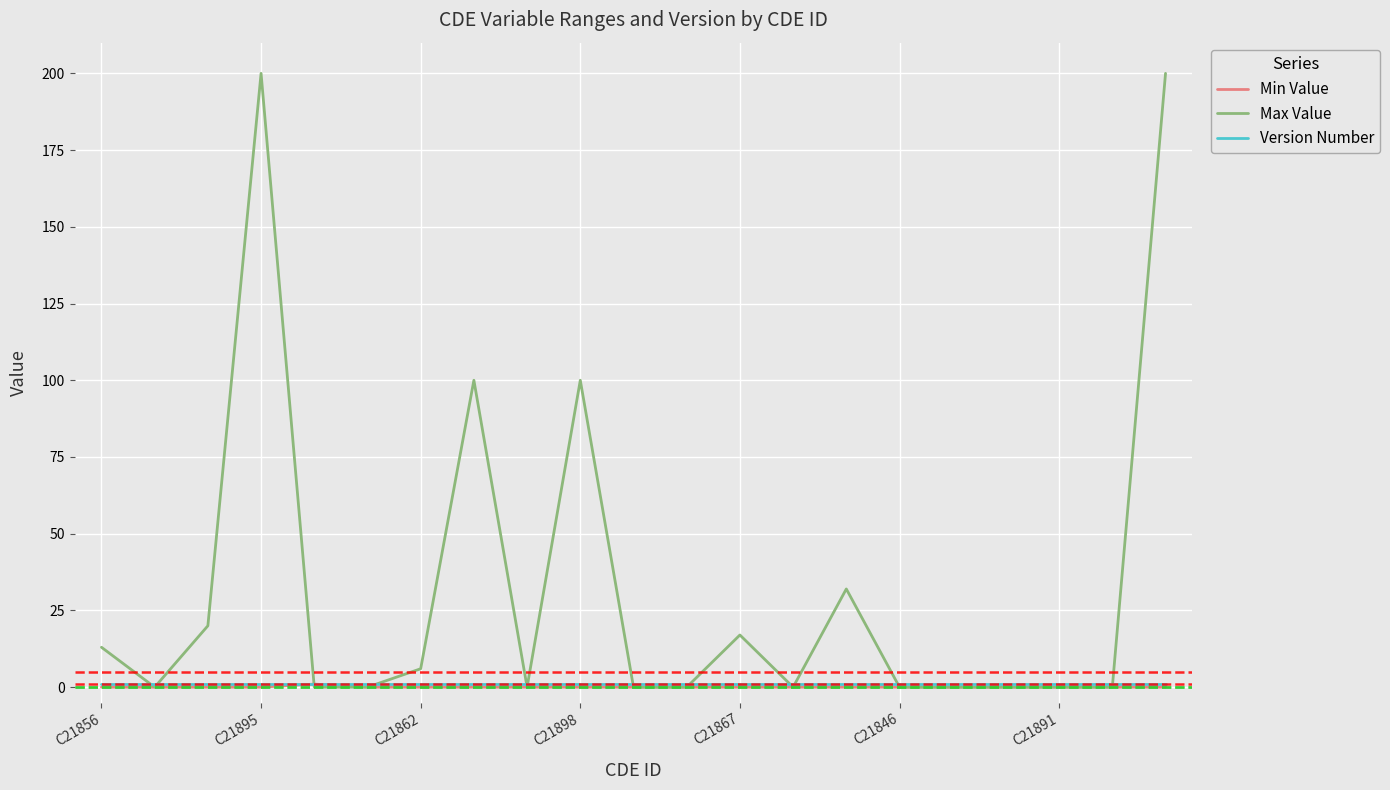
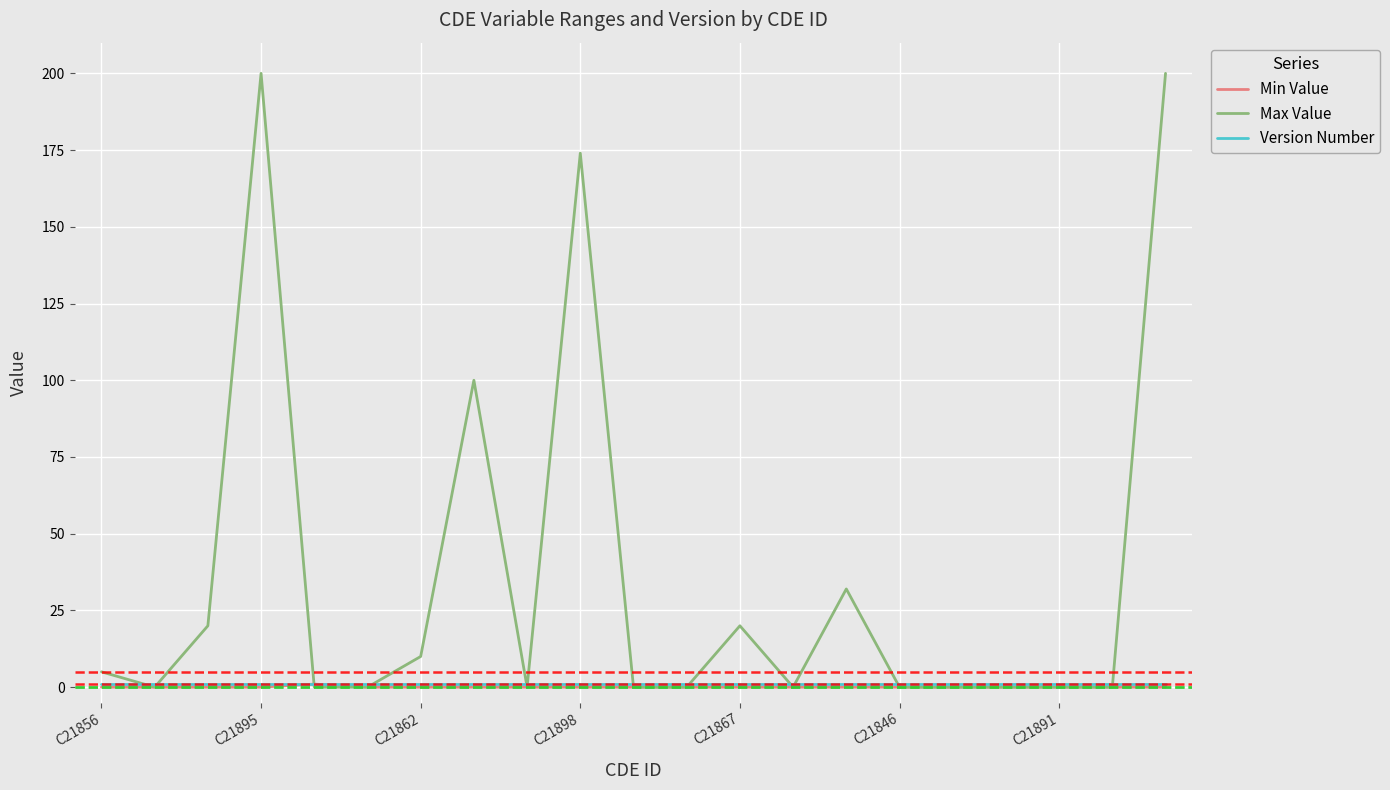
Max Value, C21856: 13 -> 5
Max Value, C21862: 6 -> 10
Max Value, C21898: 100 -> 174
Max Value, C21867: 17 -> 20
